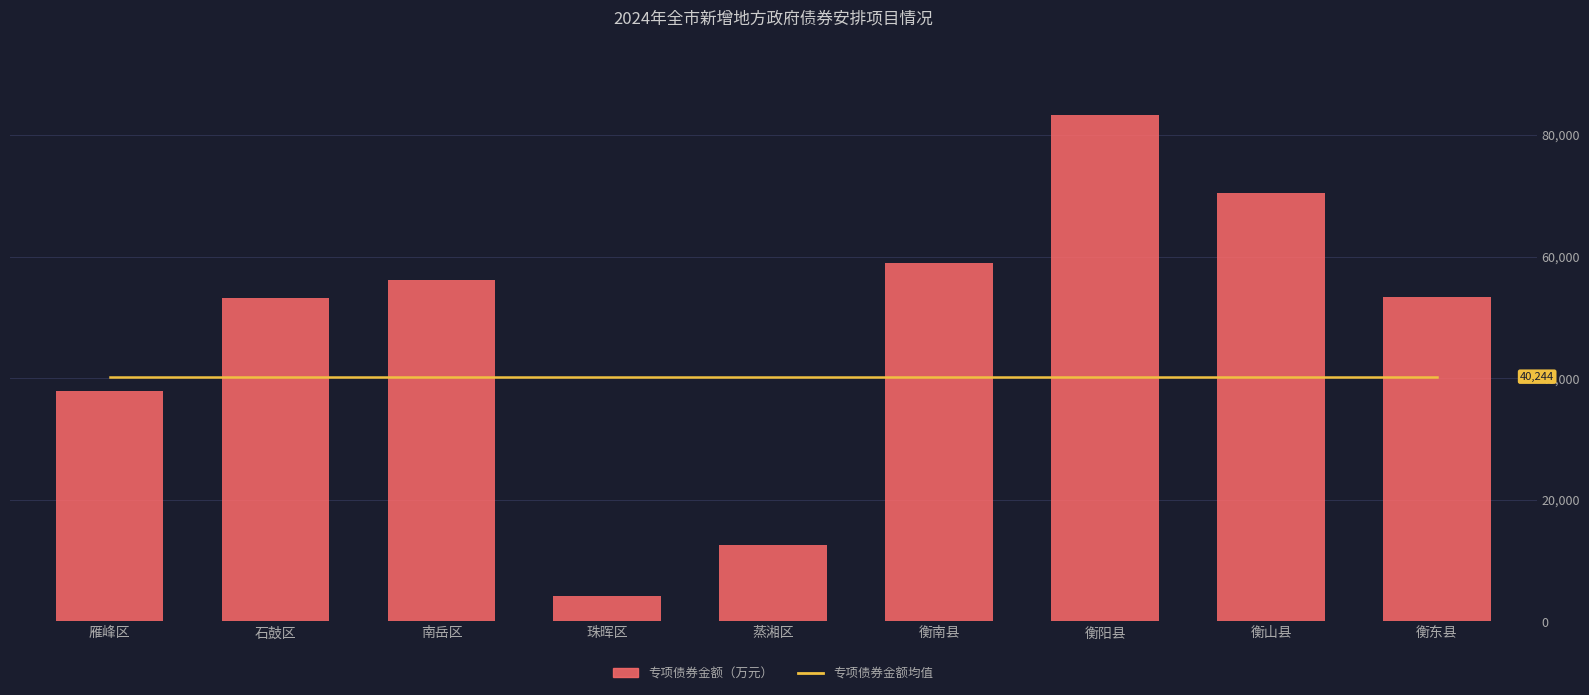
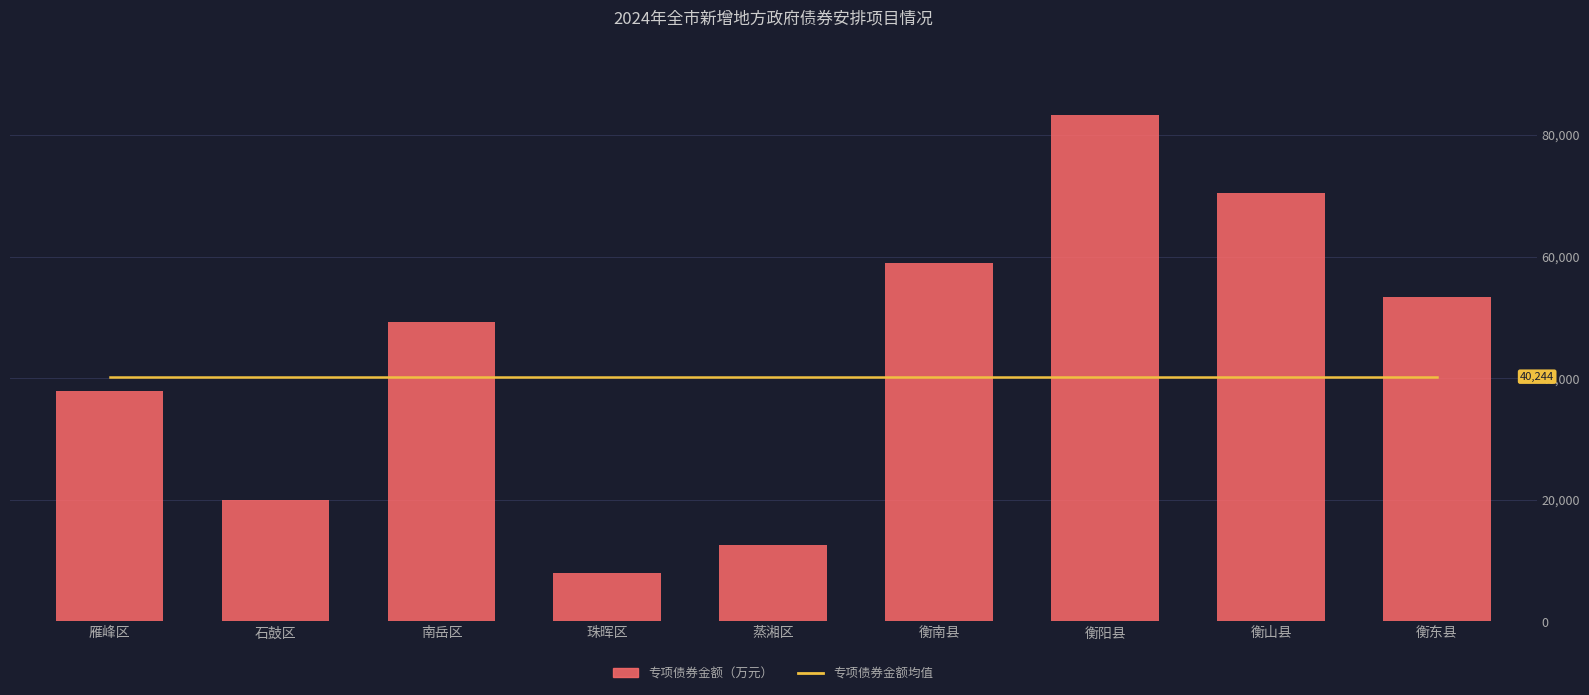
专项债券金额（万元）, 石鼓区: 53,000 -> 20,000
专项债券金额（万元）, 南岳区: 56,000 -> 49,000
专项债券金额（万元）, 珠晖区: 4,000 -> 8,000
